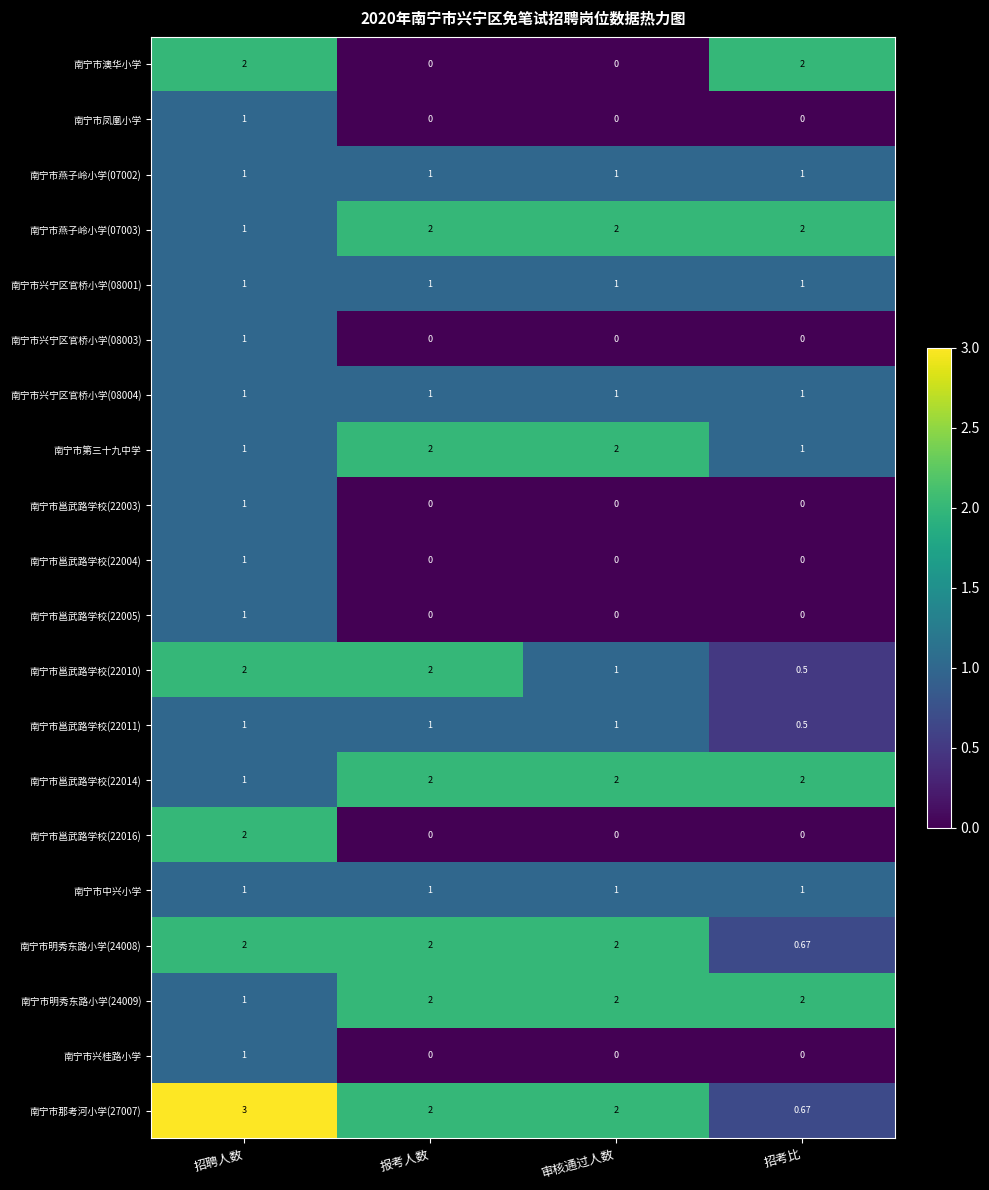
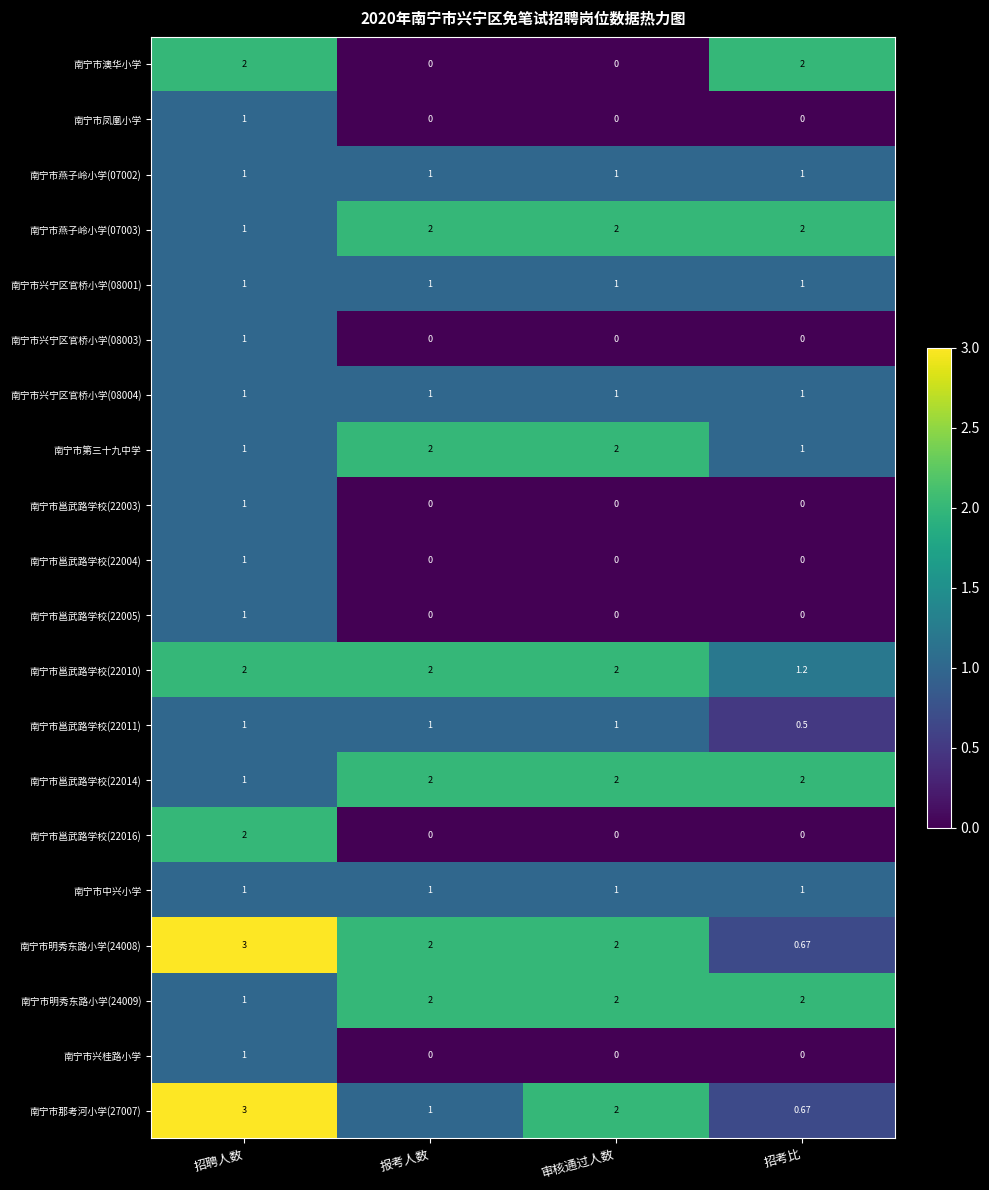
南宁市邕武路学校(22010), 审核通过人数: 1 -> 2
南宁市邕武路学校(22010), 招考比: 0.5 -> 1.2
南宁市明秀东路小学(24008), 招聘人数: 2 -> 3
南宁市那考河小学(27007), 报考人数: 2 -> 1
